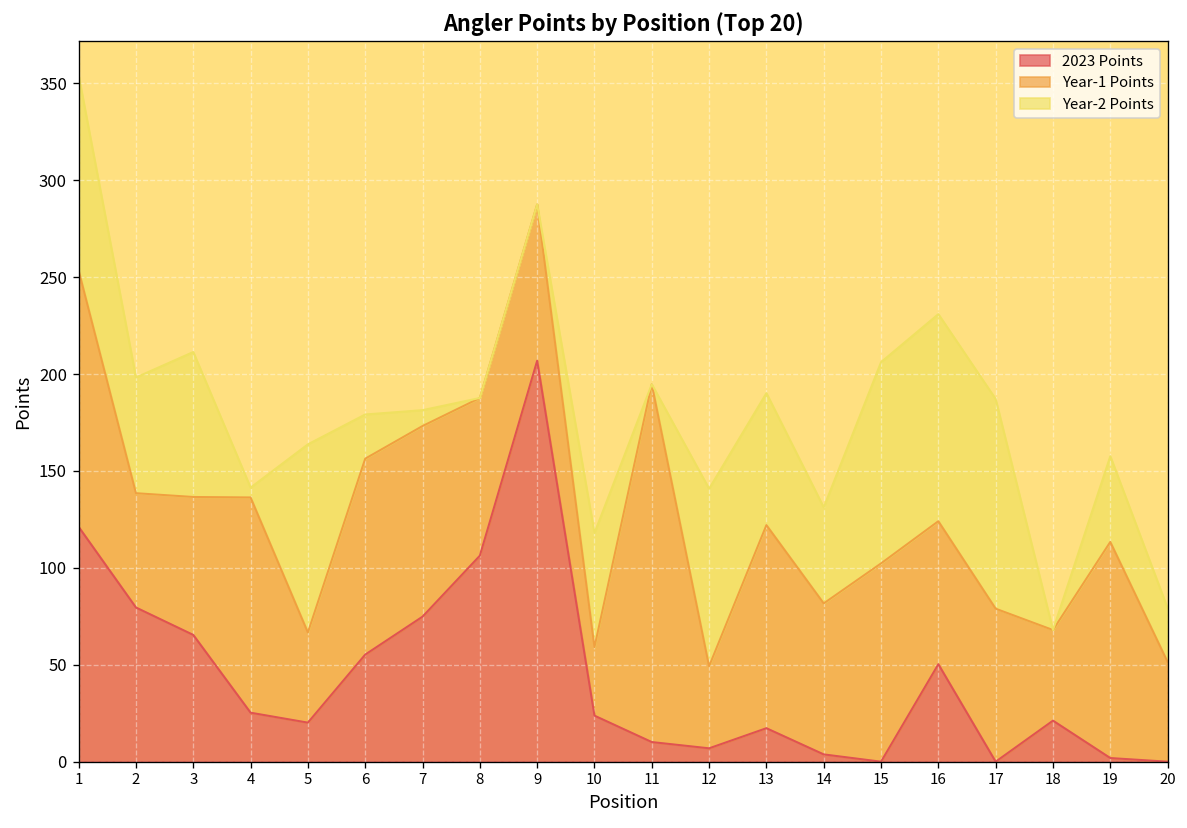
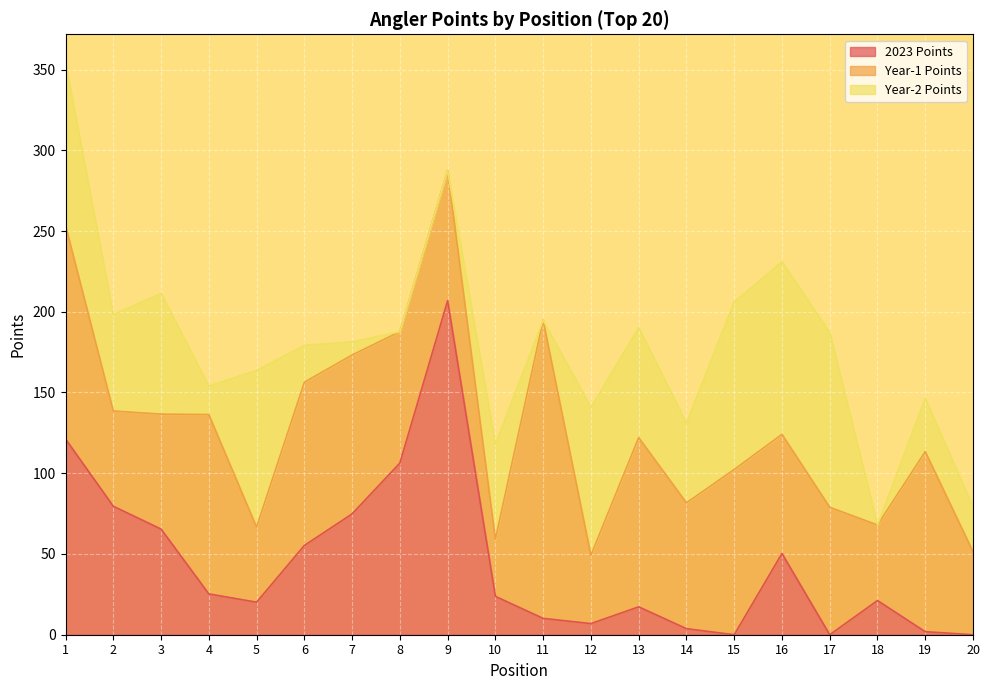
Year-2 Points, 4: 5 -> 18
Year-2 Points, 19: 44 -> 33
